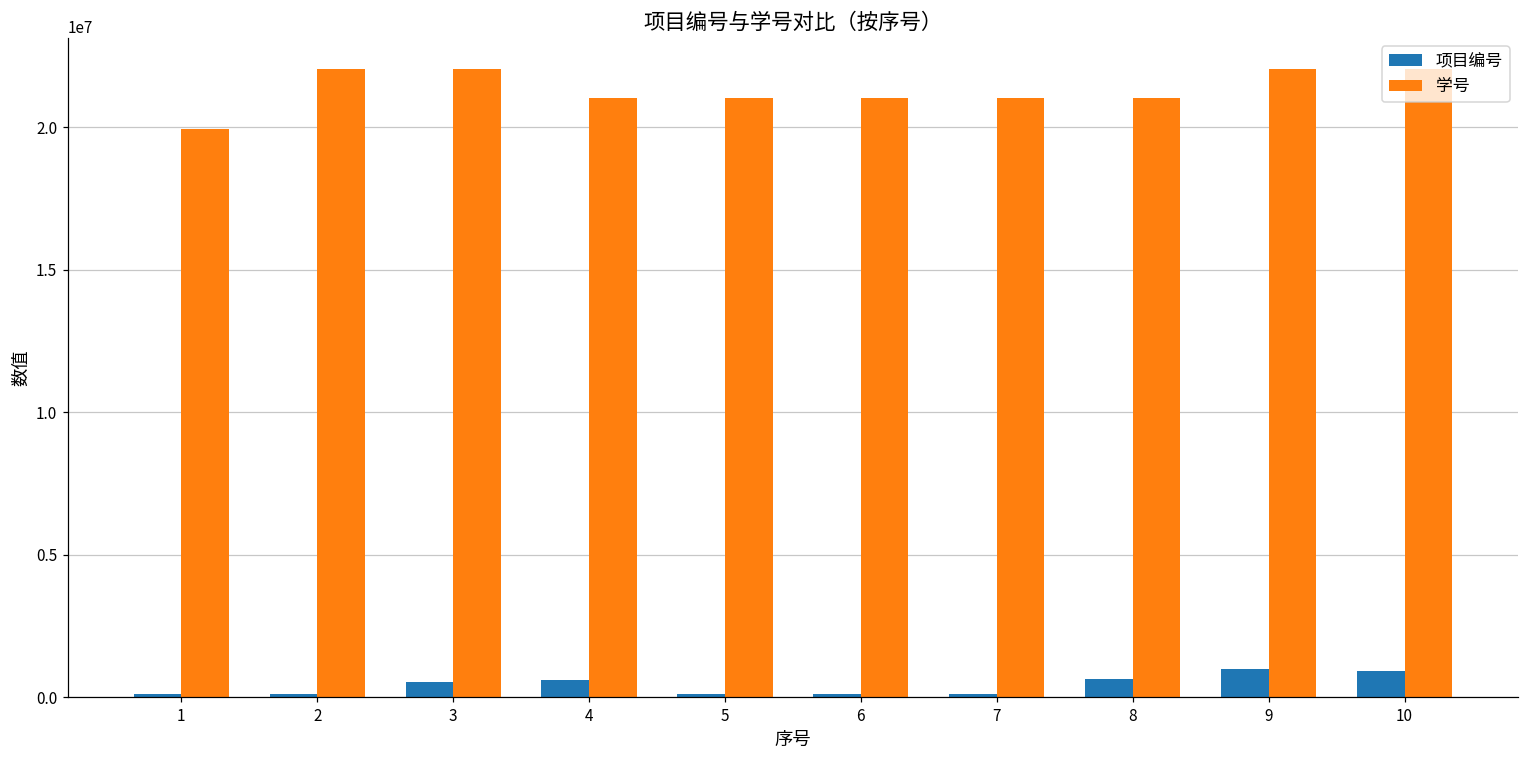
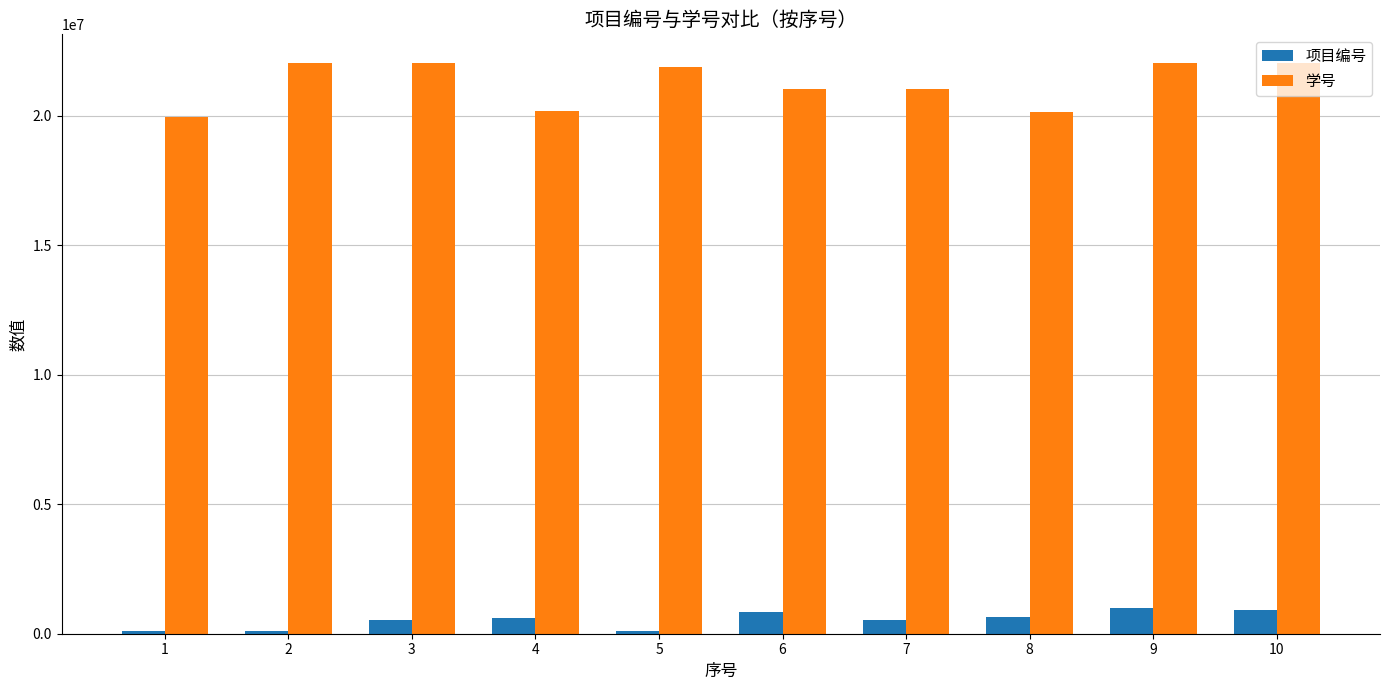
学号, 4: 21000000 -> 20200000
学号, 5: 21000000 -> 21900000
项目编号, 6: 100000 -> 800000
项目编号, 7: 100000 -> 500000
学号, 8: 21000000 -> 20200000
